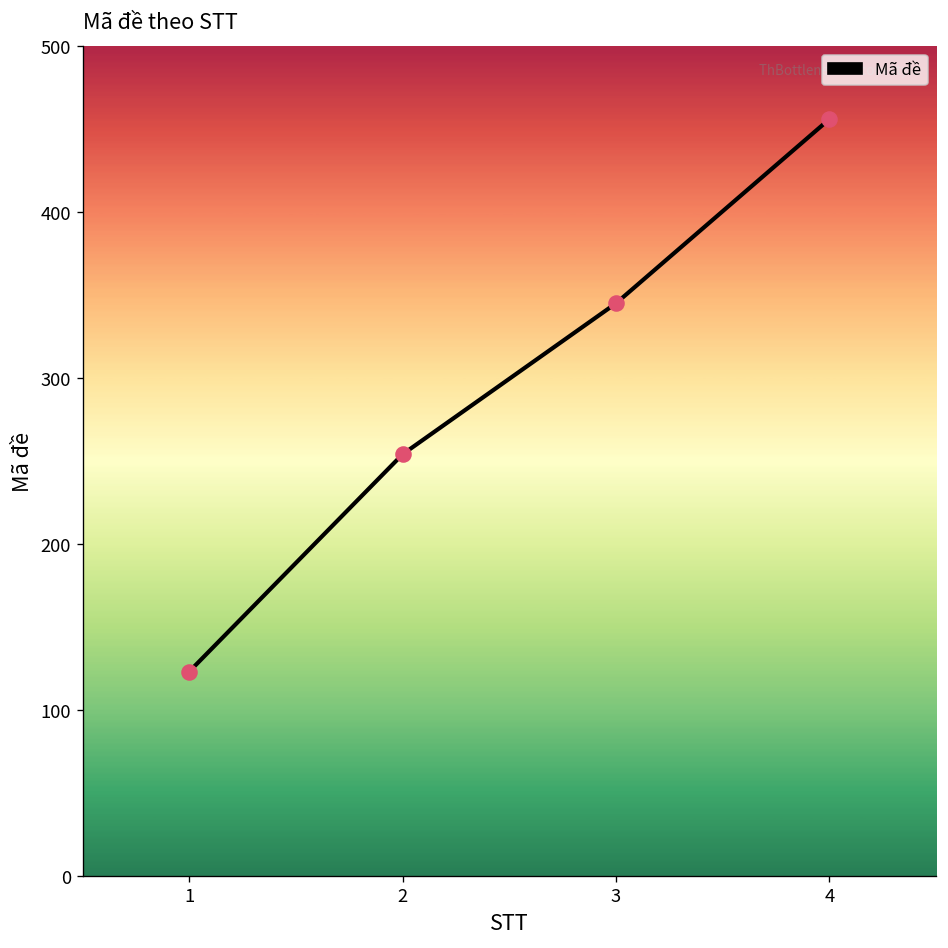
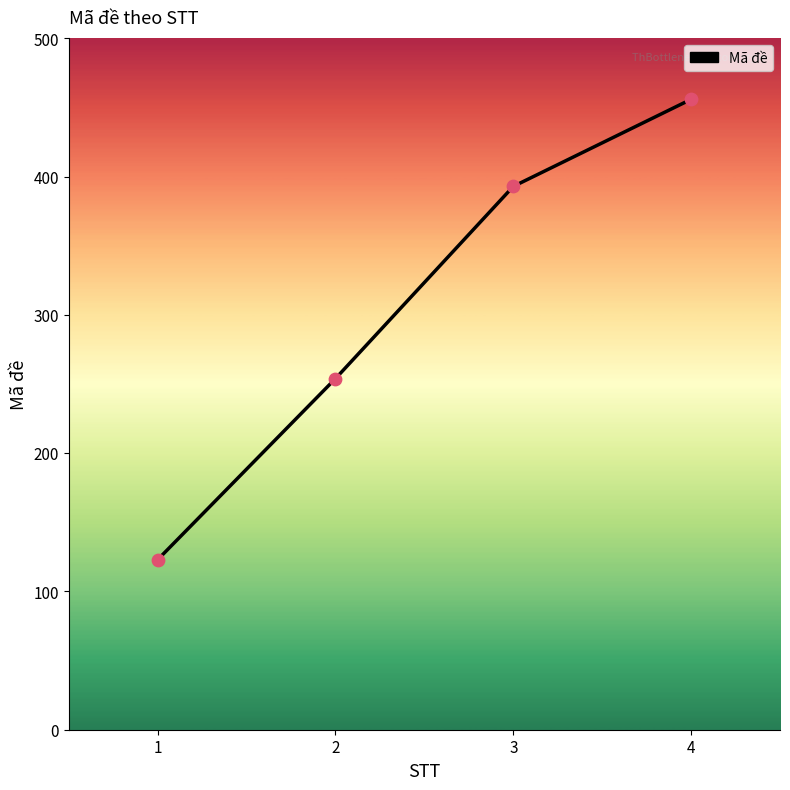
3: 345 -> 393
